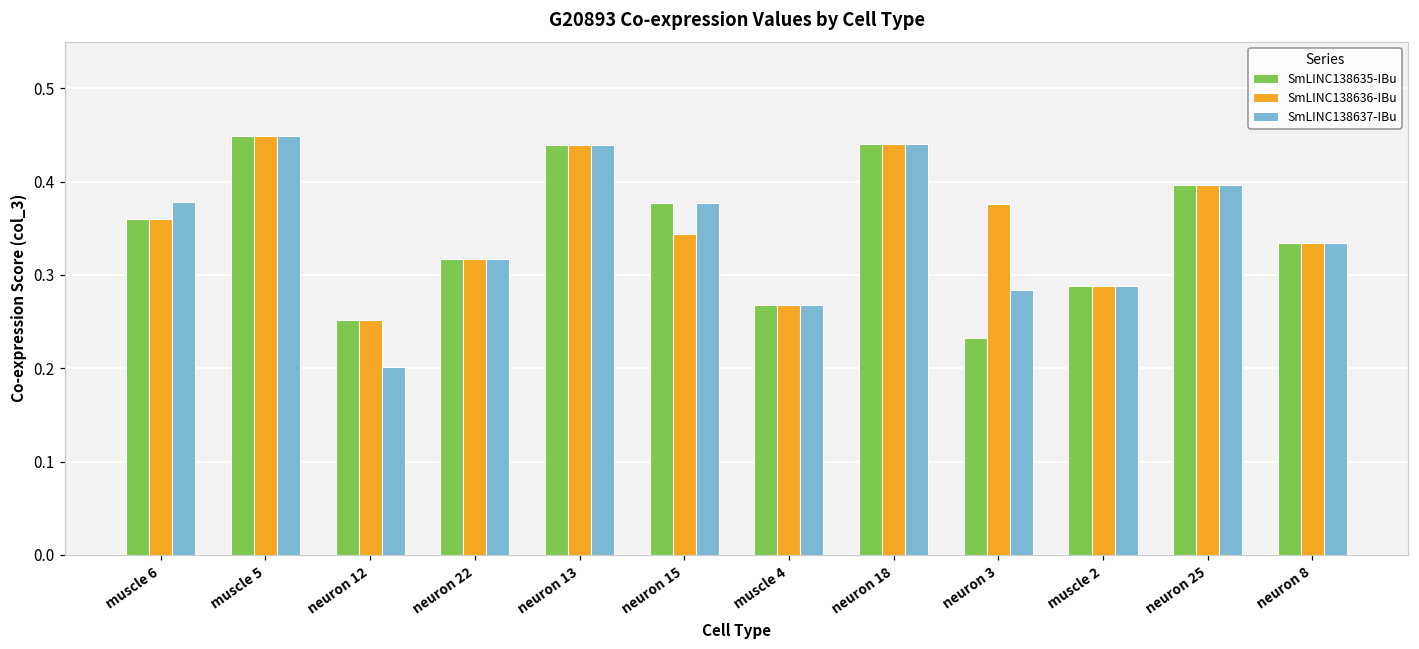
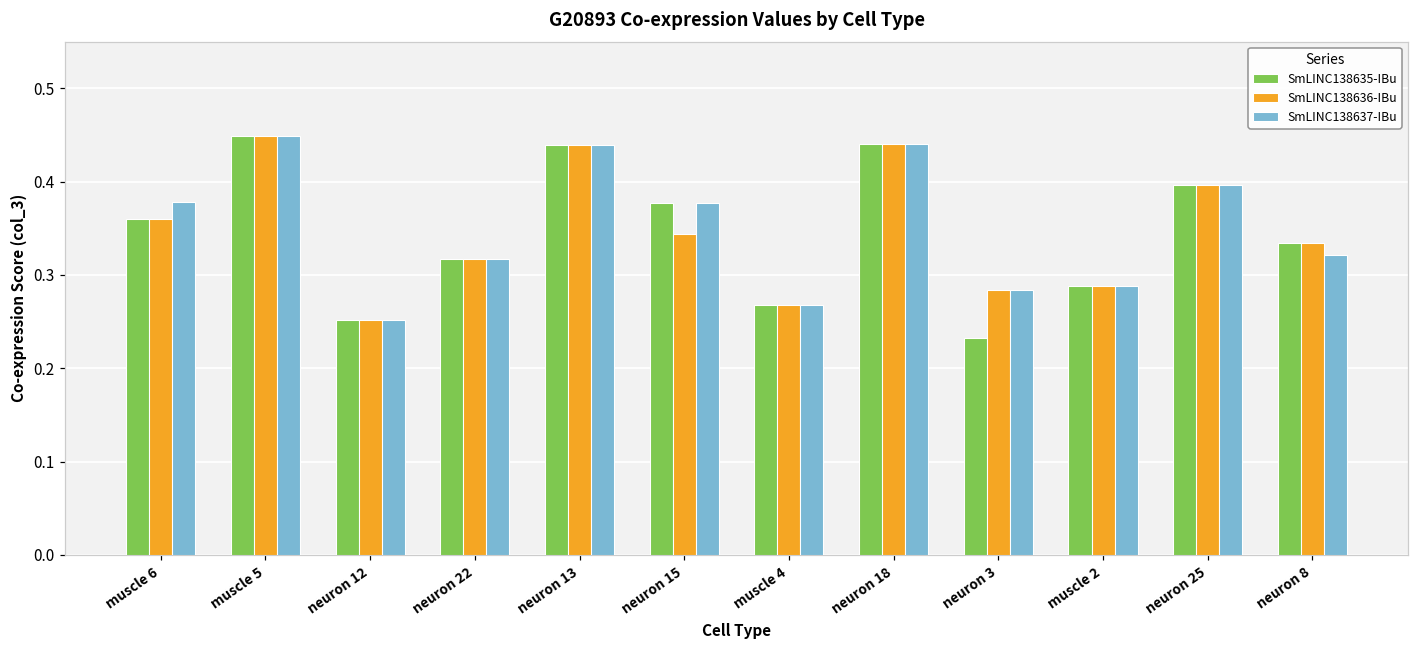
SmLINC138637-IBu, neuron 12: 0.20 -> 0.25
SmLINC138636-IBu, neuron 3: 0.38 -> 0.28
SmLINC138637-IBu, neuron 8: 0.33 -> 0.32
